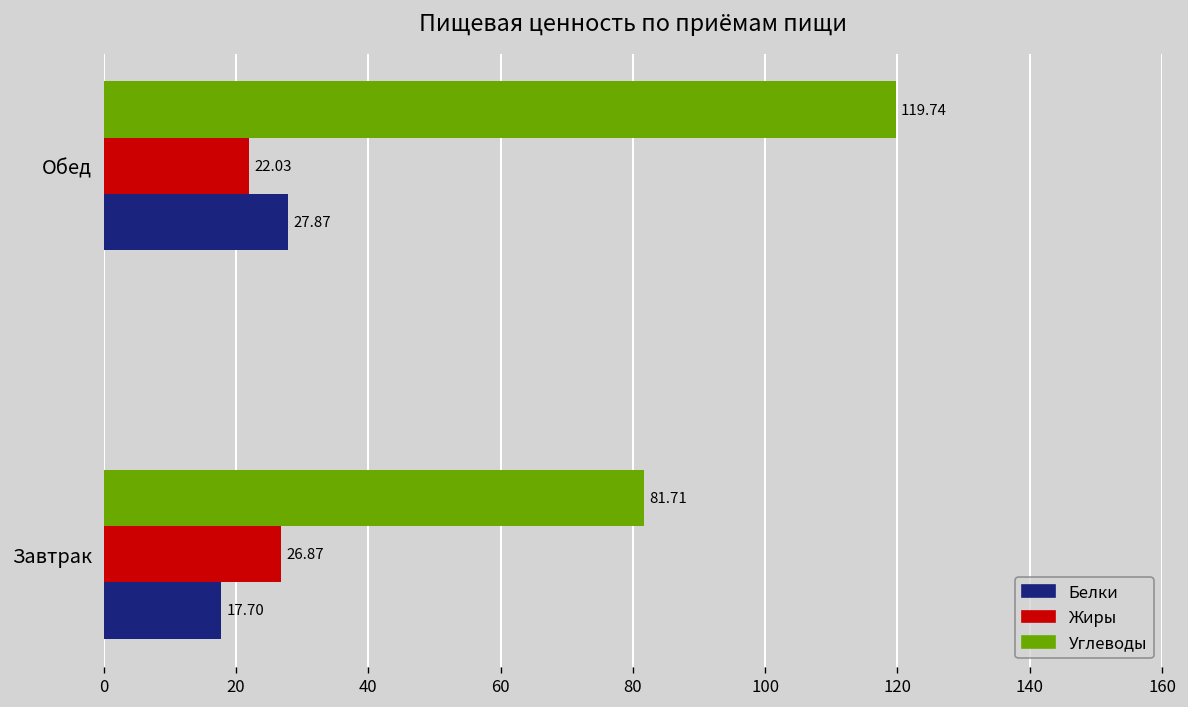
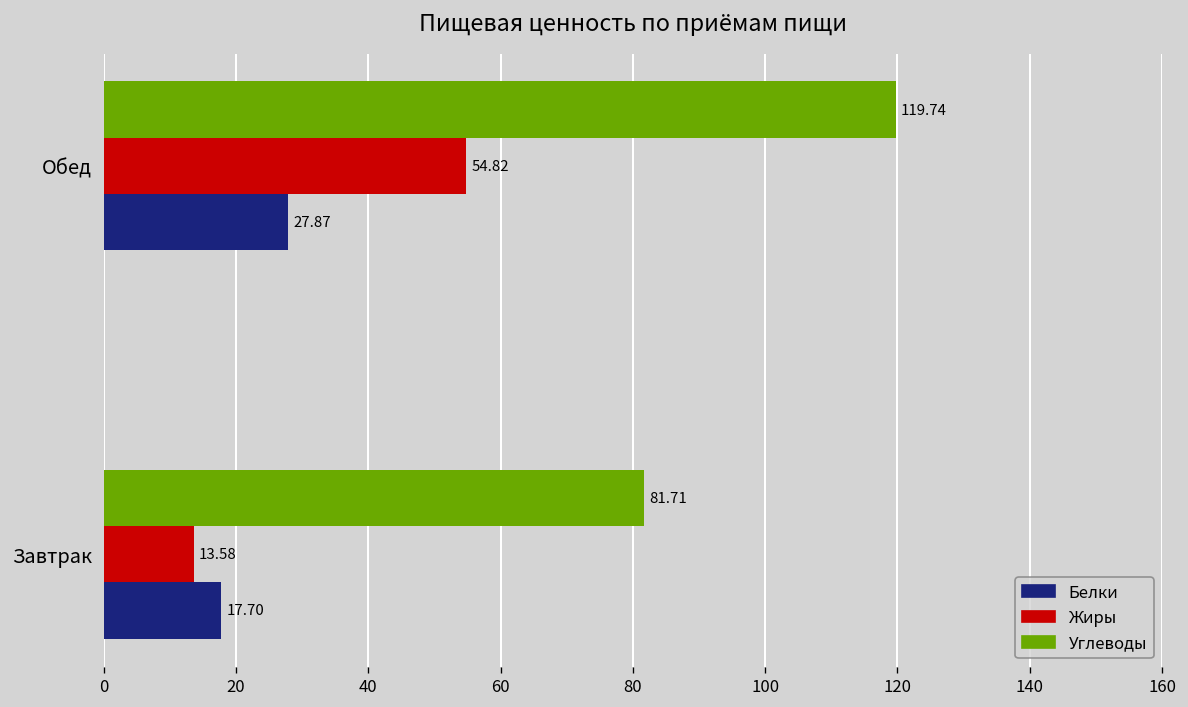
Жиры, Обед: 22.03 -> 54.82
Жиры, Завтрак: 26.87 -> 13.58
